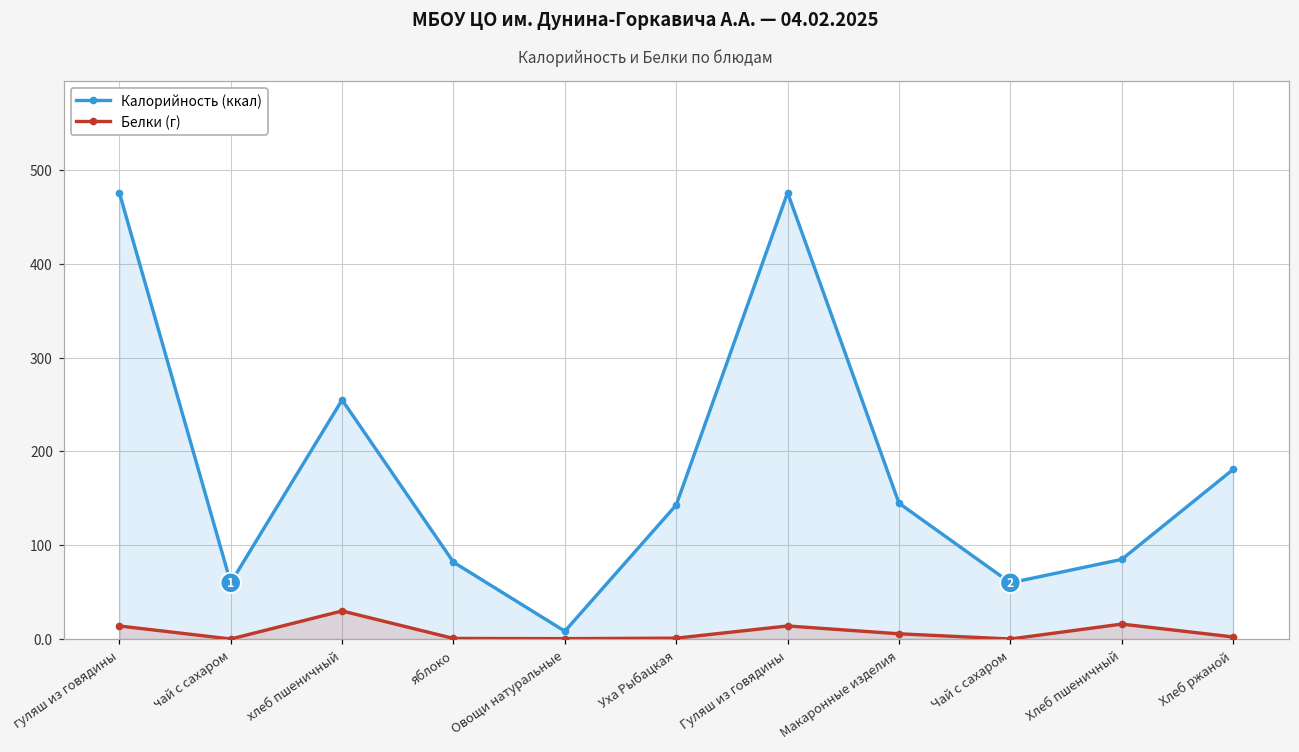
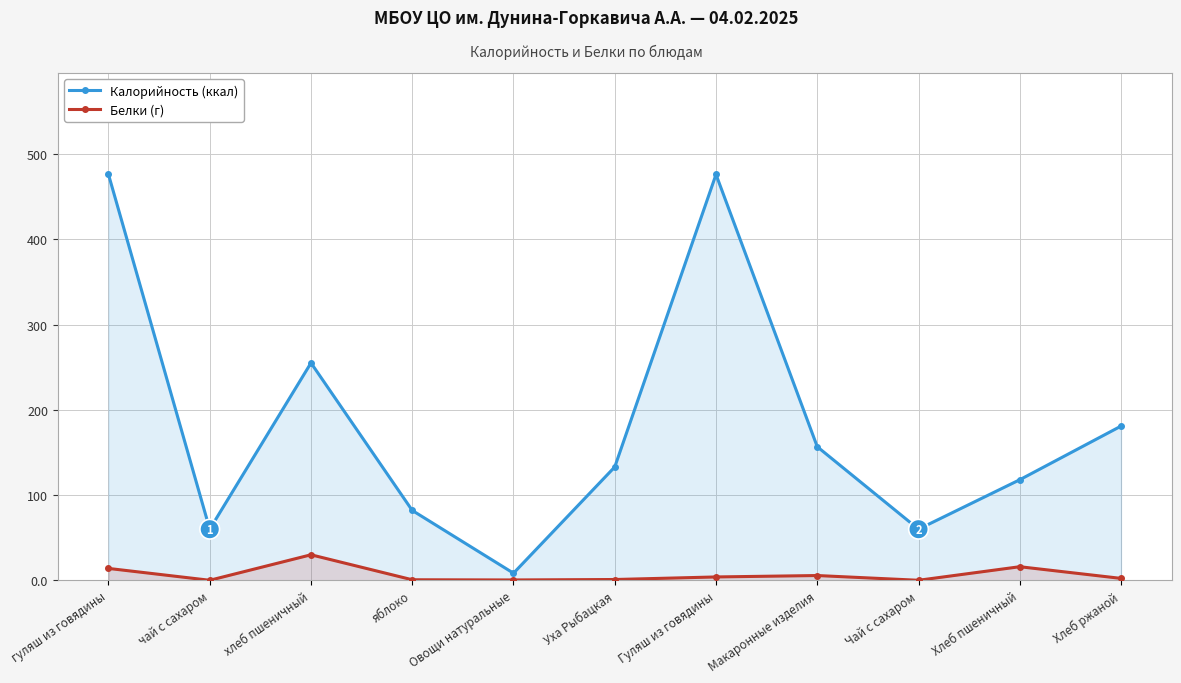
Калорийность (ккал), Уха Рыбацкая: 140 -> 130
Белки (г), Гуляш из говядины: 10 -> 0
Калорийность (ккал), Макаронные изделия: 140 -> 160
Калорийность (ккал), Хлеб пшеничный: 90 -> 120
